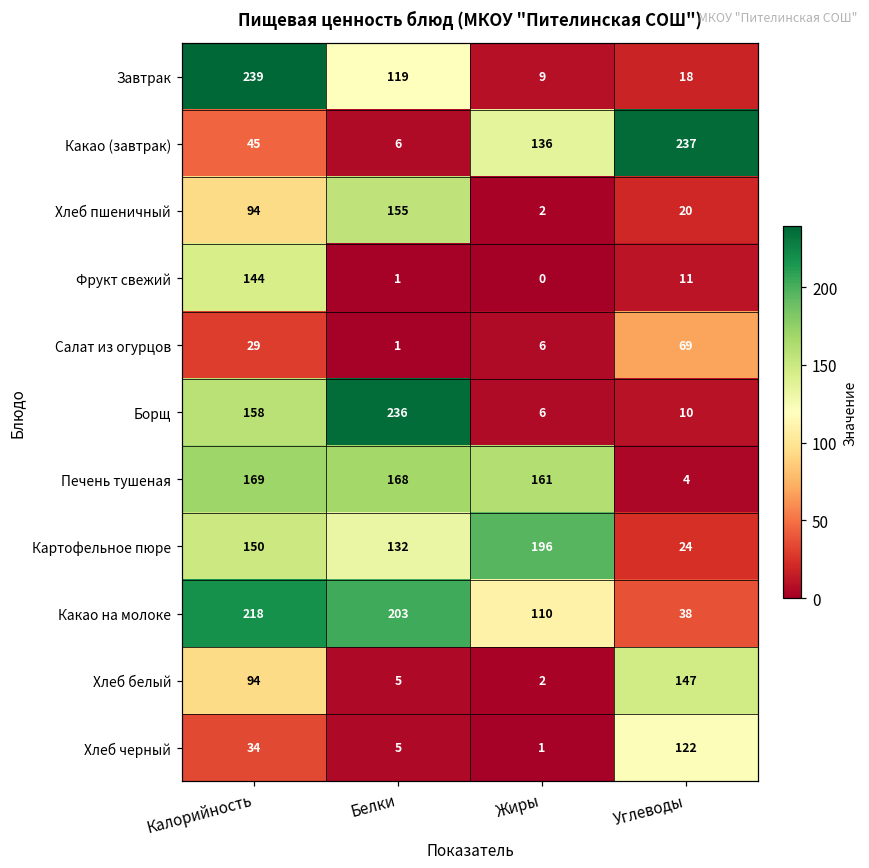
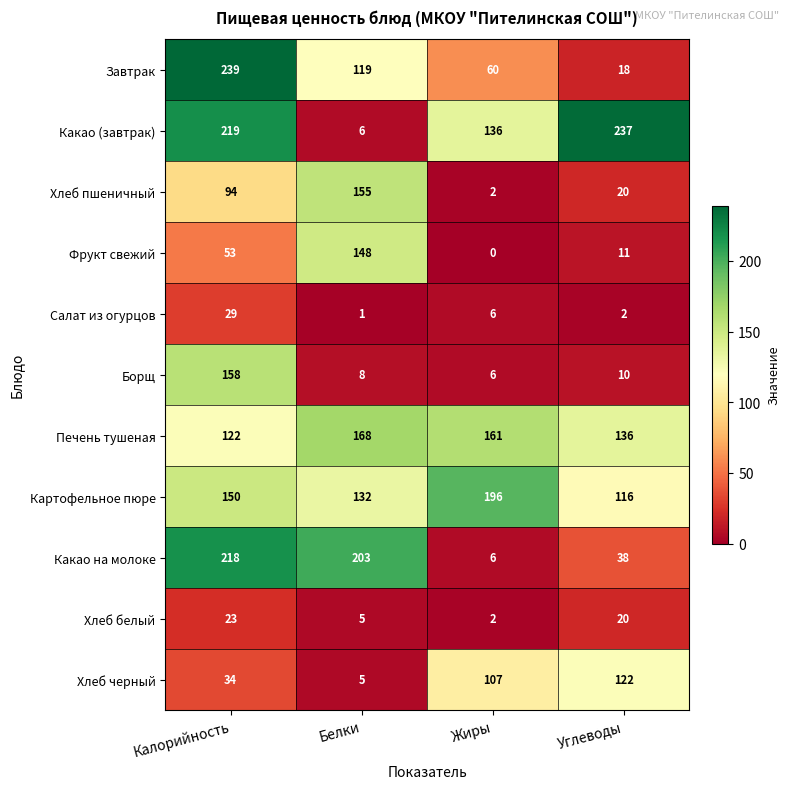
Завтрак, Жиры: 9 -> 60
Какао (завтрак), Калорийность: 45 -> 219
Фрукт свежий, Калорийность: 144 -> 53
Фрукт свежий, Белки: 1 -> 148
Салат из огурцов, Углеводы: 69 -> 2
Борщ, Белки: 236 -> 8
Печень тушеная, Калорийность: 169 -> 122
Печень тушеная, Углеводы: 4 -> 136
Картофельное пюре, Углеводы: 24 -> 116
Какао на молоке, Жиры: 110 -> 6
Хлеб белый, Калорийность: 94 -> 23
Хлеб белый, Углеводы: 147 -> 20
Хлеб черный, Жиры: 1 -> 107
